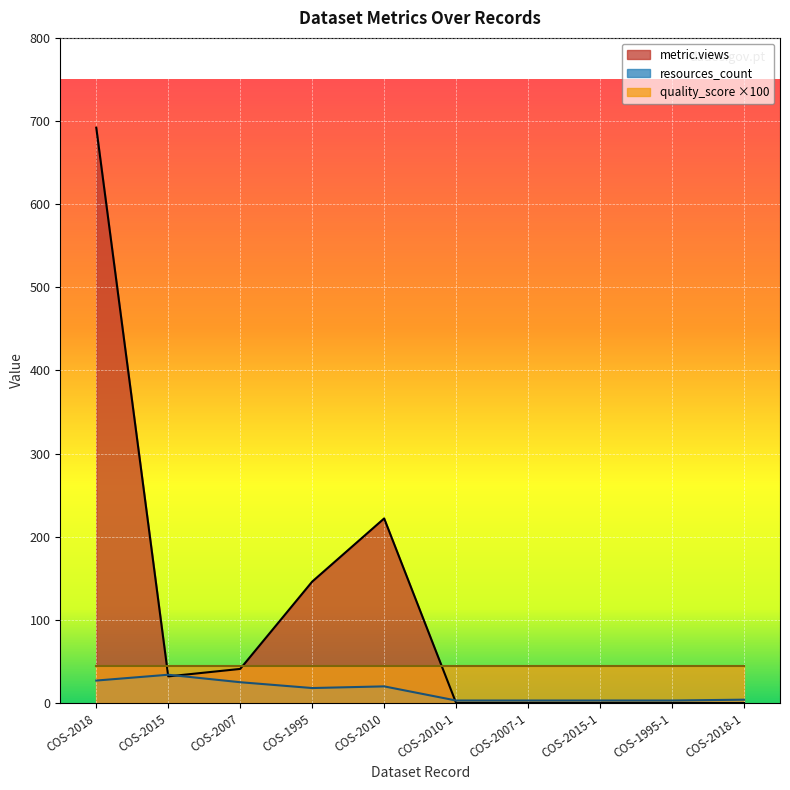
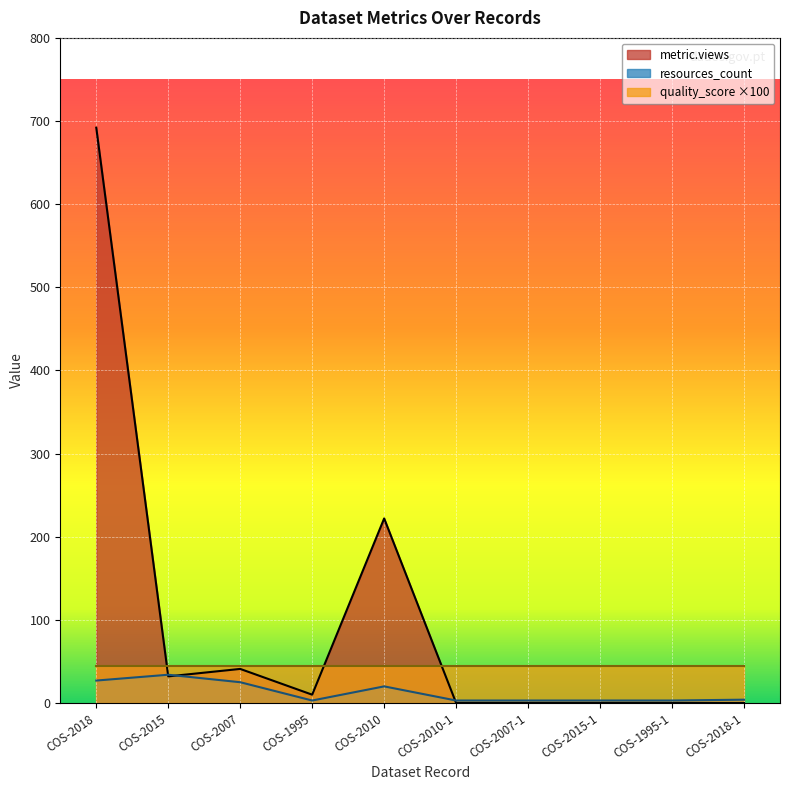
metric.views, COS-1995: 150 -> 10
resources_count, COS-1995: 20 -> 0
